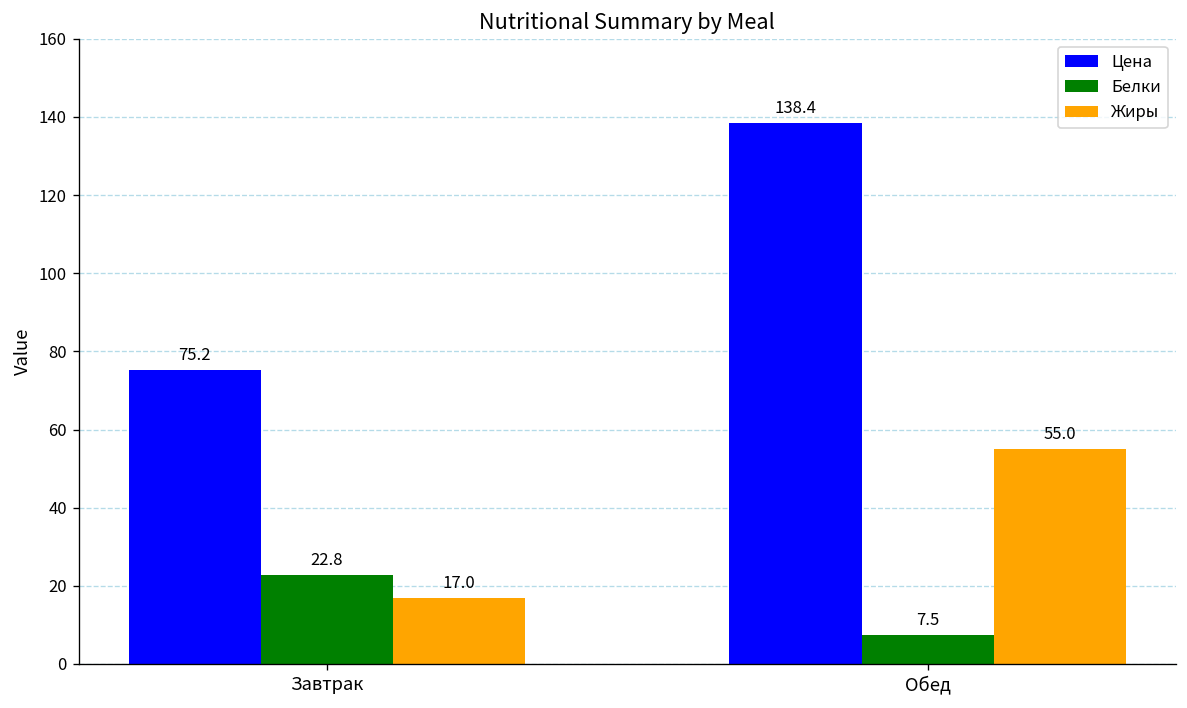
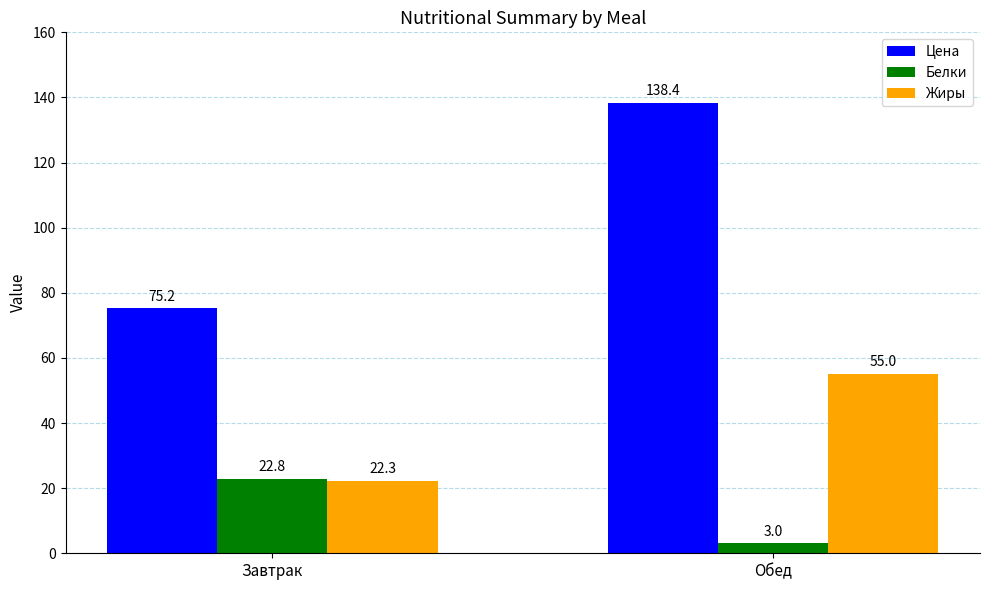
Жиры, Завтрак: 17.0 -> 22.3
Белки, Обед: 7.5 -> 3.0
